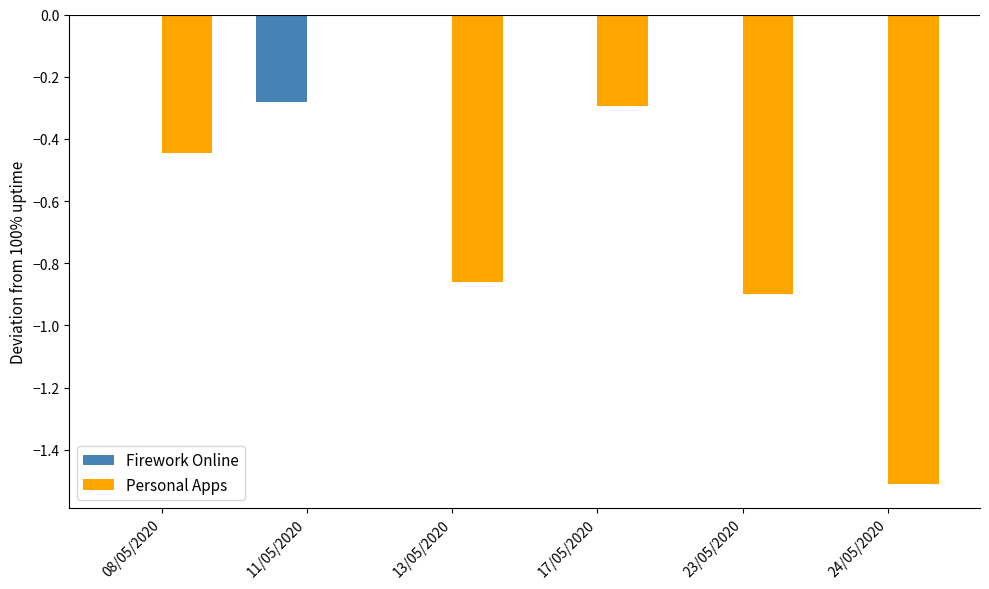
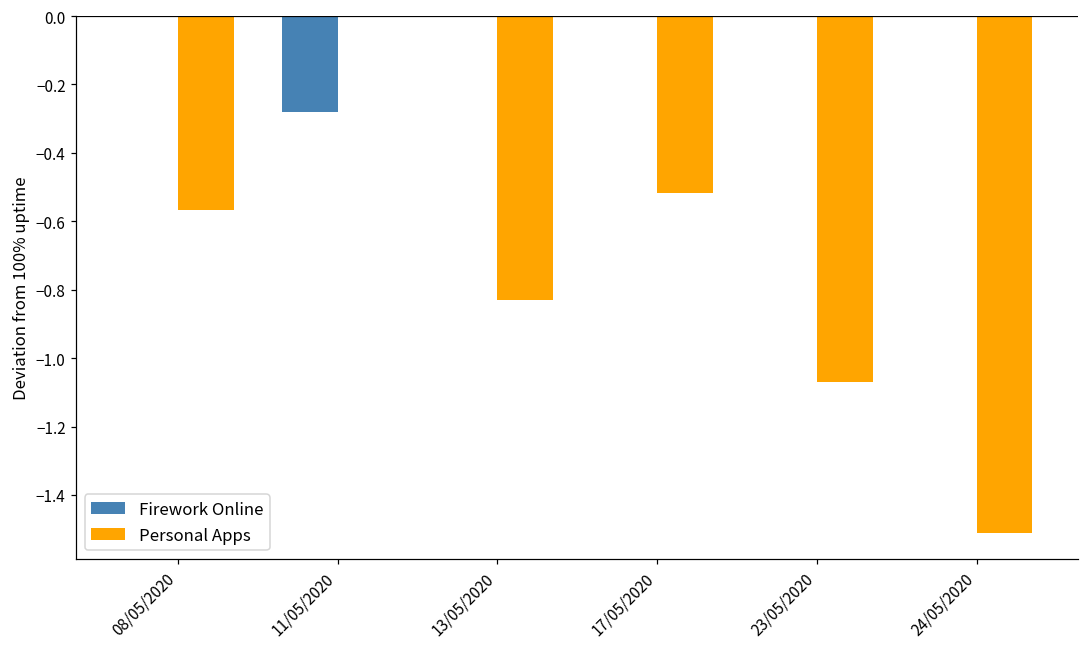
Personal Apps, 08/05/2020: -0.45 -> -0.57
Personal Apps, 13/05/2020: -0.86 -> -0.83
Personal Apps, 17/05/2020: -0.29 -> -0.52
Personal Apps, 23/05/2020: -0.90 -> -1.07
